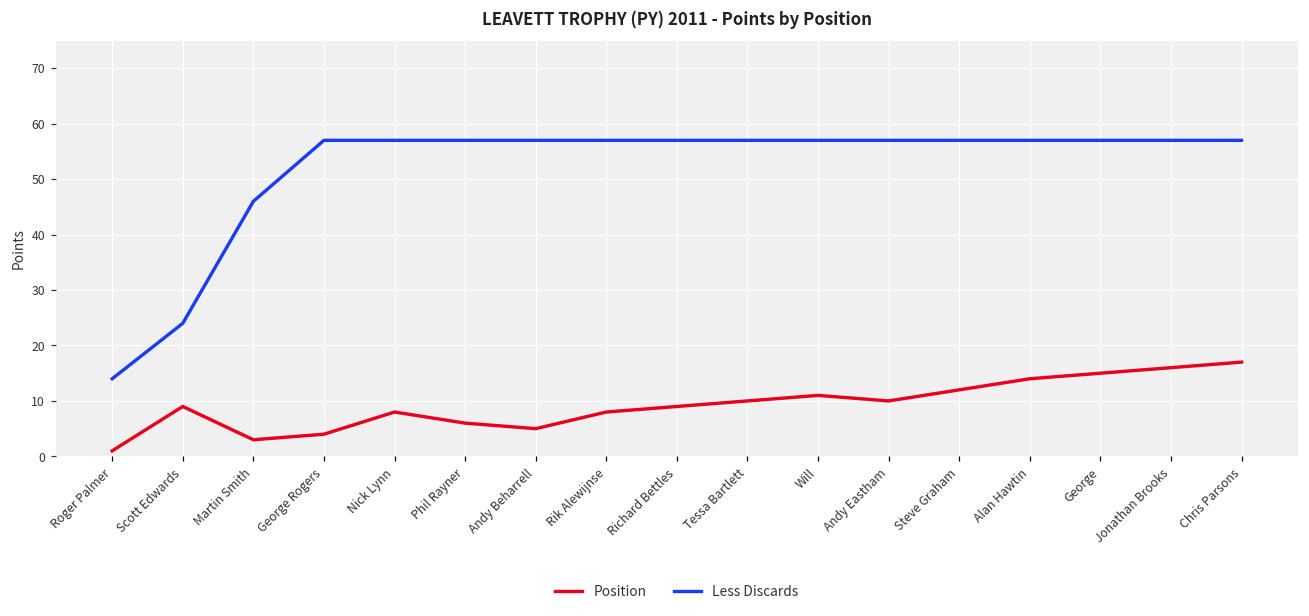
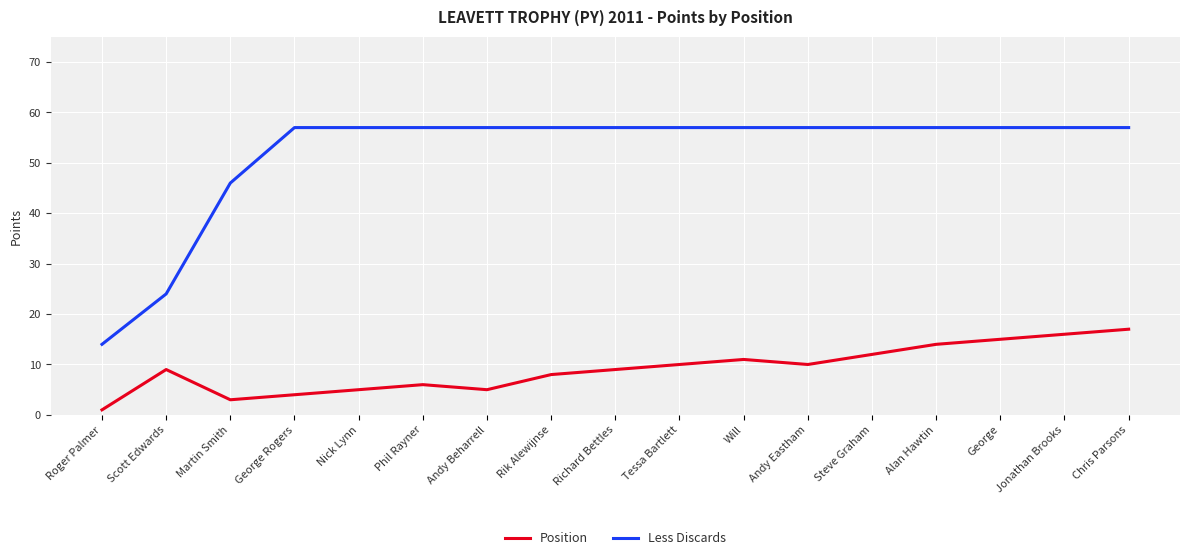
Position, Nick Lynn: 8 -> 5
